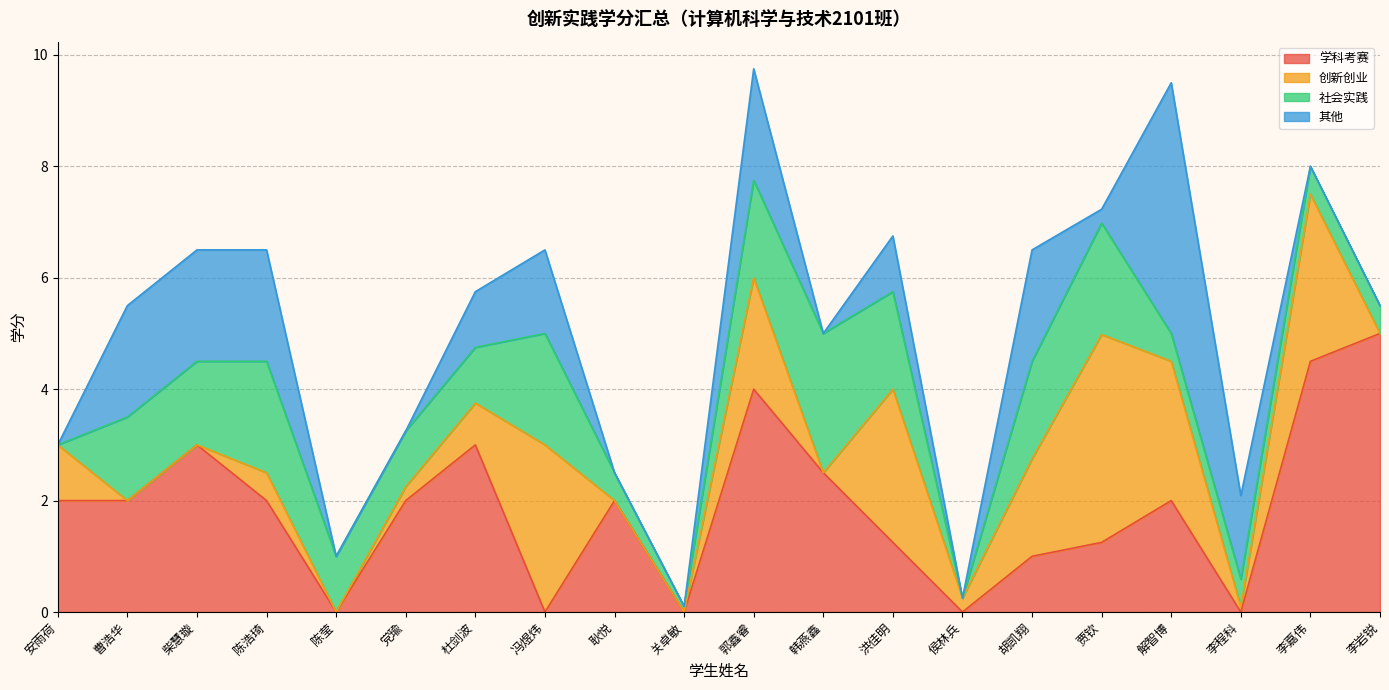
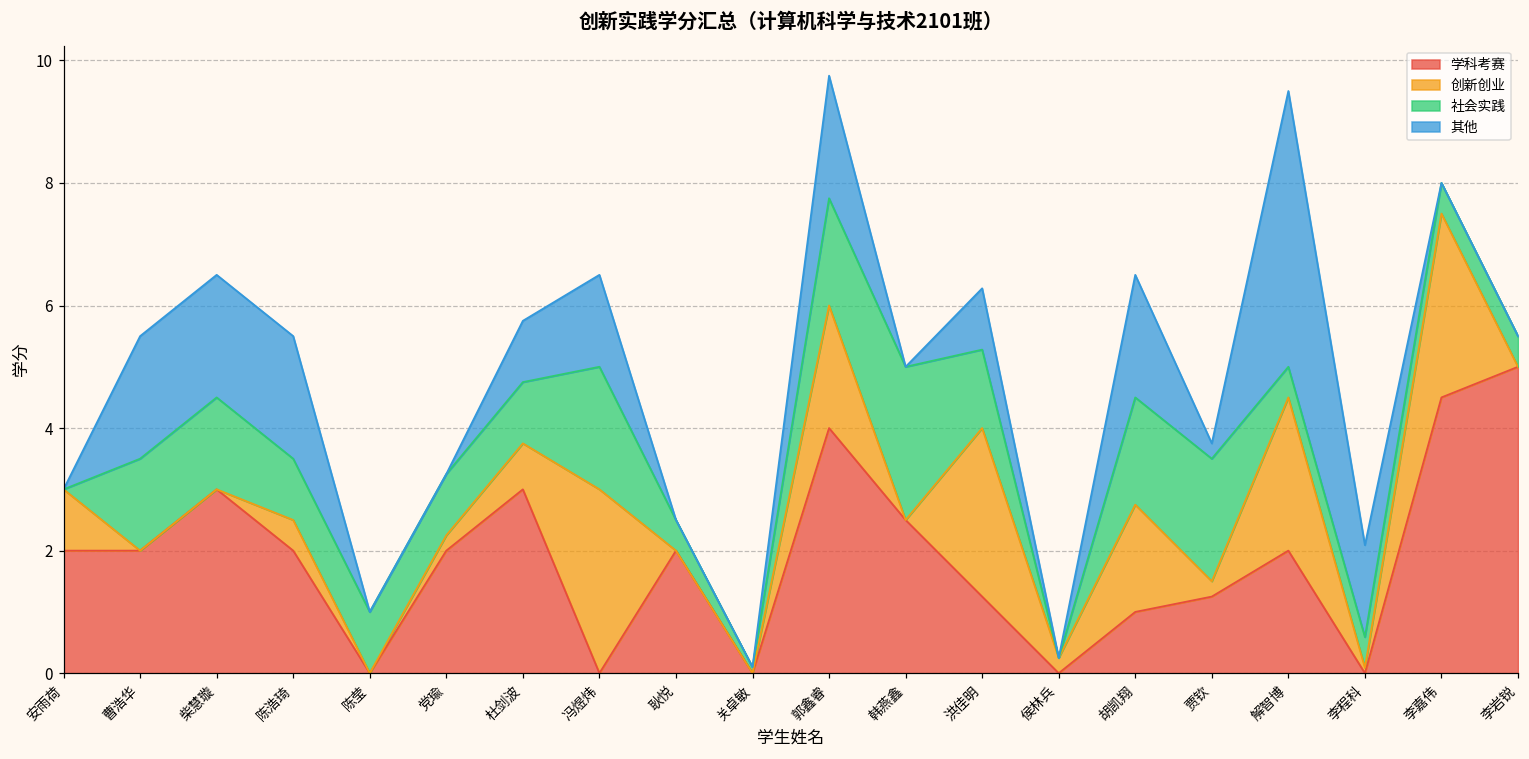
社会实践, 陈浩琦: 2 -> 1
社会实践, 洪佳明: 1.8 -> 1.3
创新创业, 贾钦: 3.7 -> 0.3
